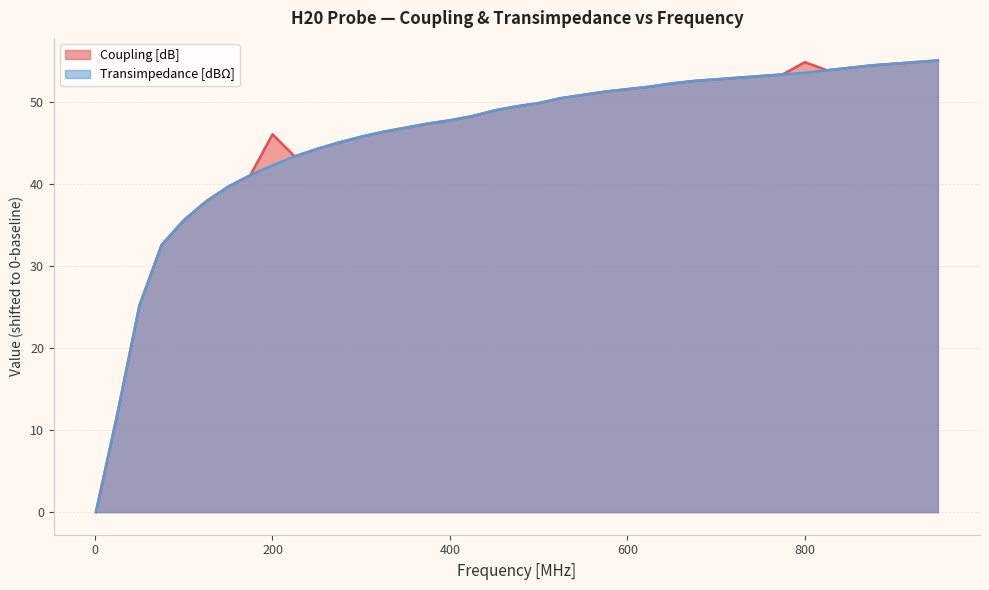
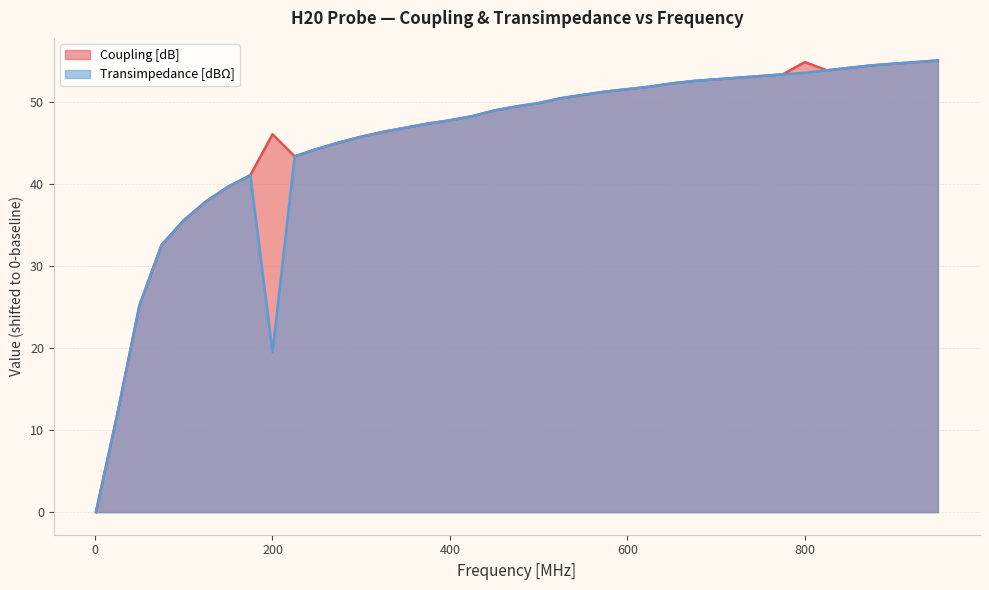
Transimpedance [dBΩ], 200: 42 -> 20
